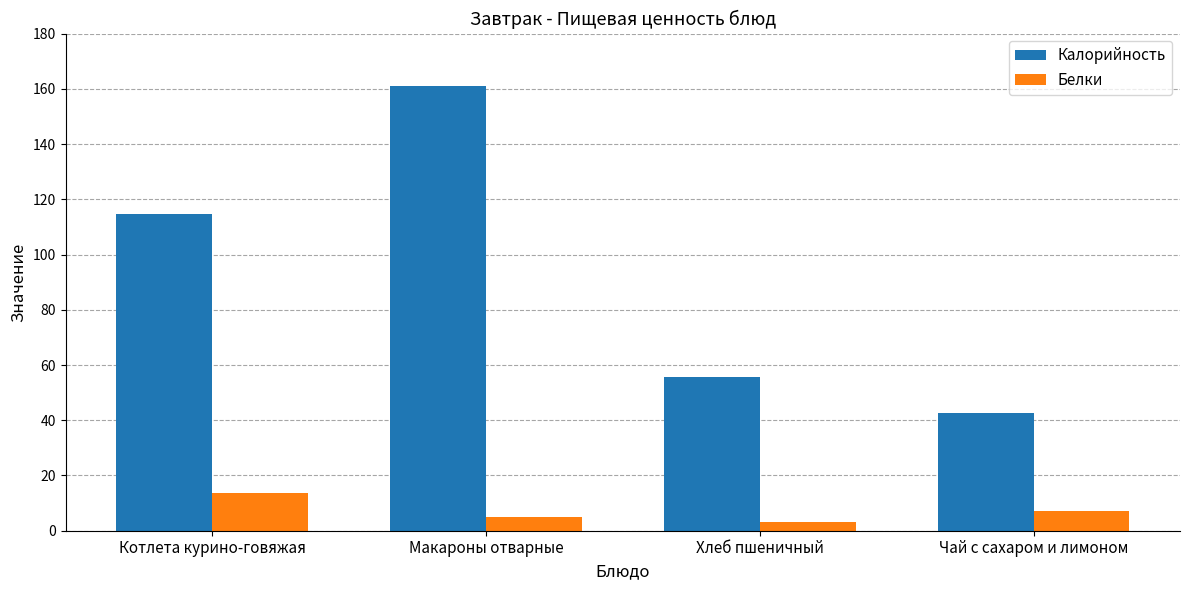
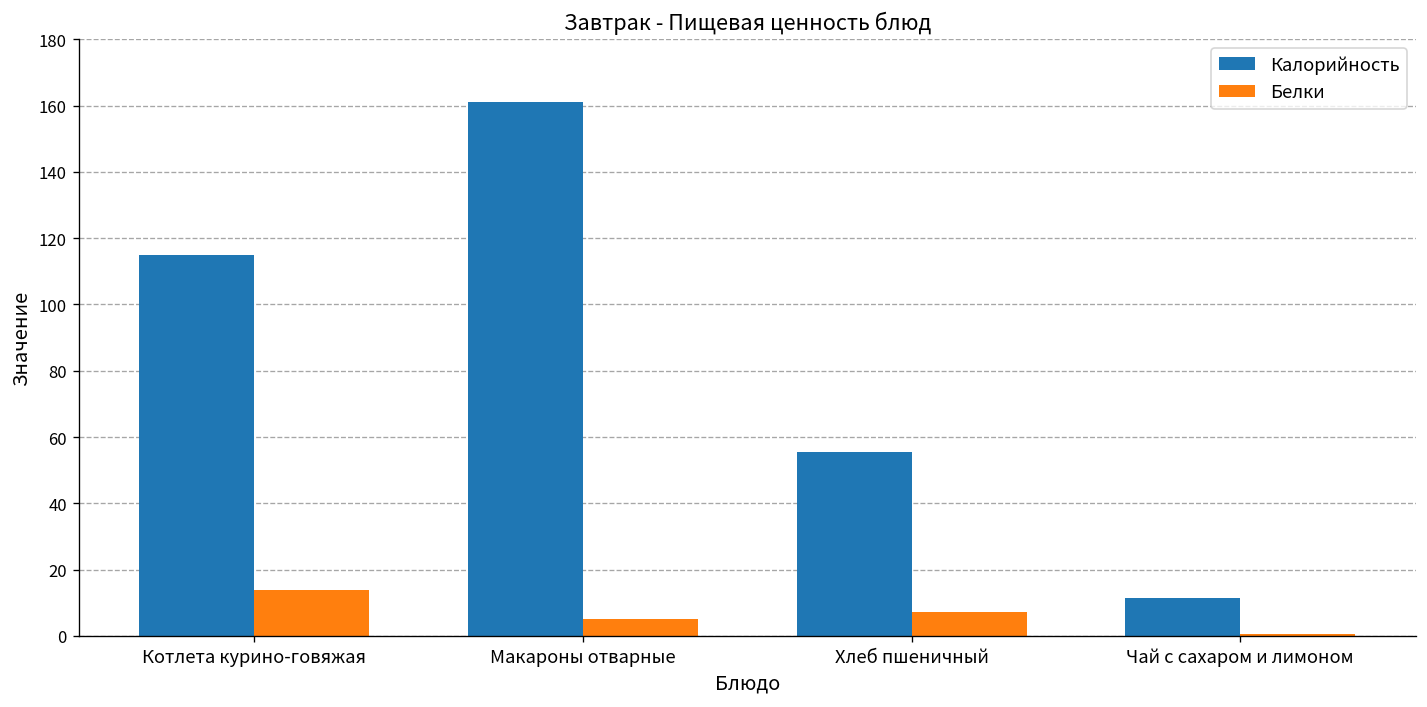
Белки, Хлеб пшеничный: 3 -> 7
Калорийность, Чай с сахаром и лимоном: 43 -> 12
Белки, Чай с сахаром и лимоном: 7 -> 1
